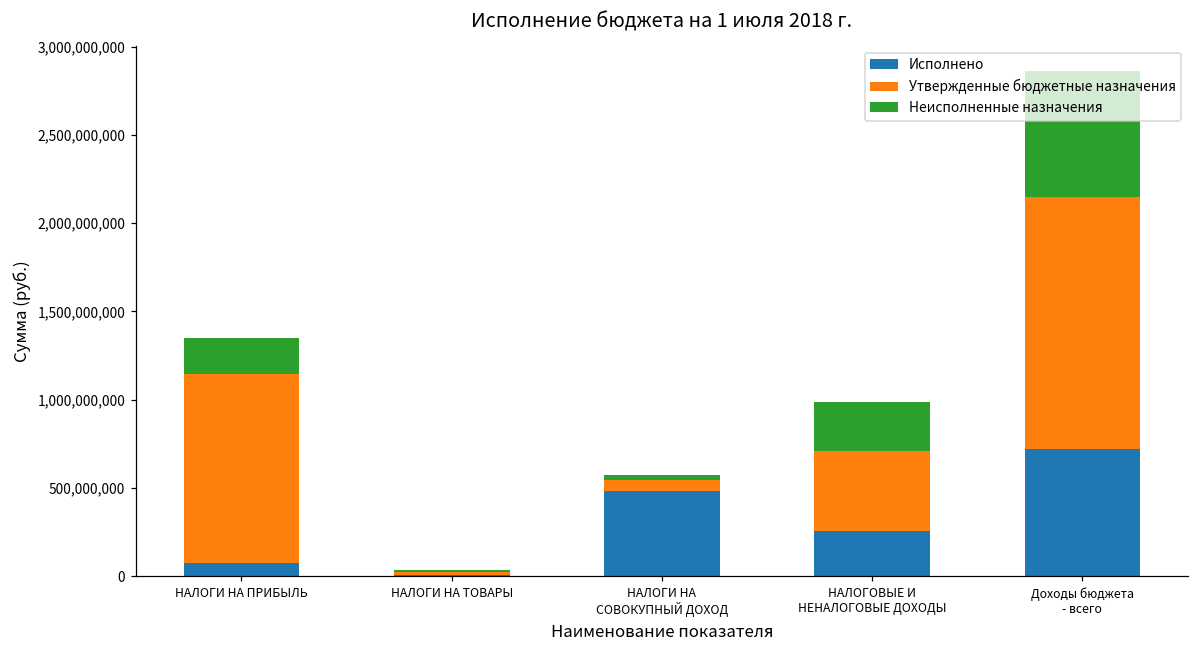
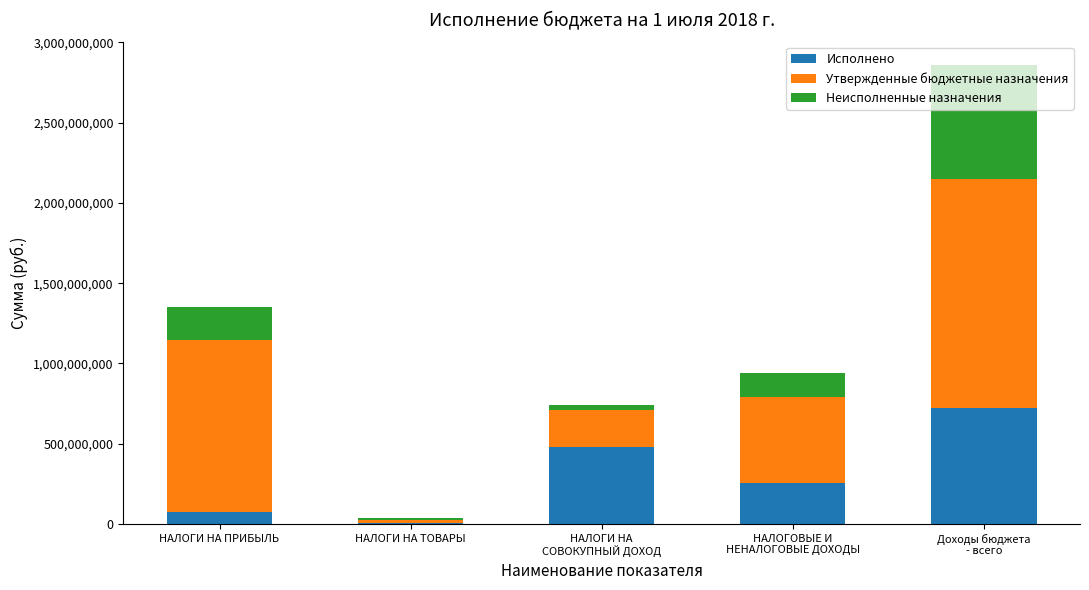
Утвержденные бюджетные назначения, НАЛОГИ НА СОВОКУПНЫЙ ДОХОД: 60,000,000 -> 230,000,000
Утвержденные бюджетные назначения, НАЛОГОВЫЕ И НЕНАЛОГОВЫЕ ДОХОДЫ: 450,000,000 -> 530,000,000
Неисполненные назначения, НАЛОГОВЫЕ И НЕНАЛОГОВЫЕ ДОХОДЫ: 280,000,000 -> 150,000,000
